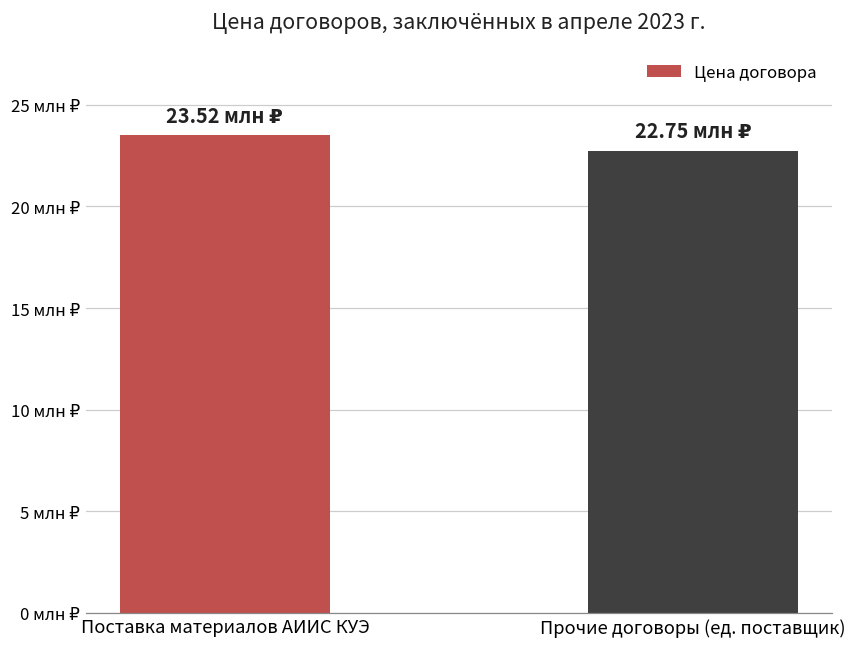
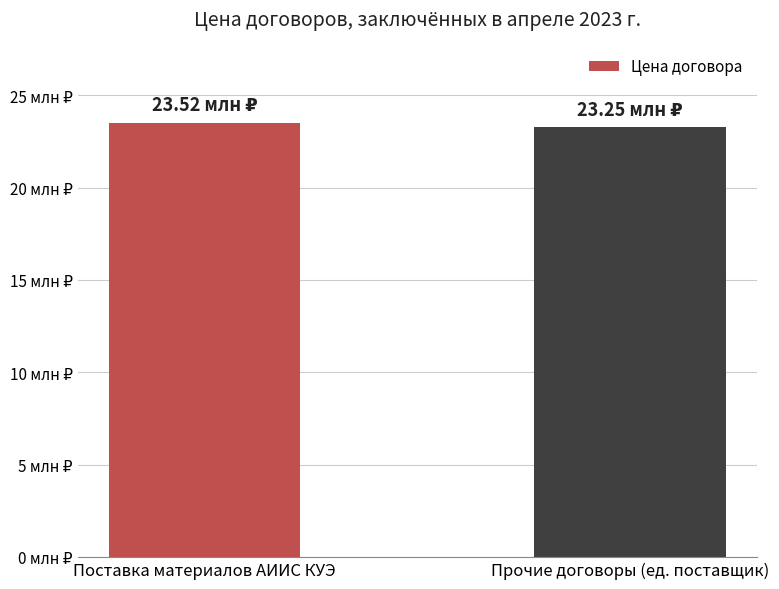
Прочие договоры (ед. поставщик): 22.75 -> 23.25
